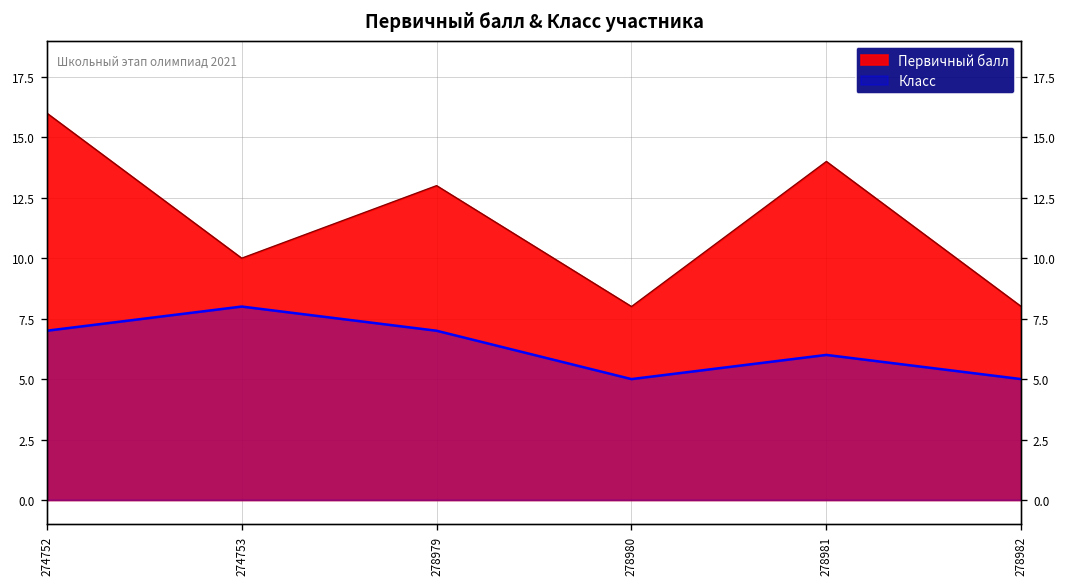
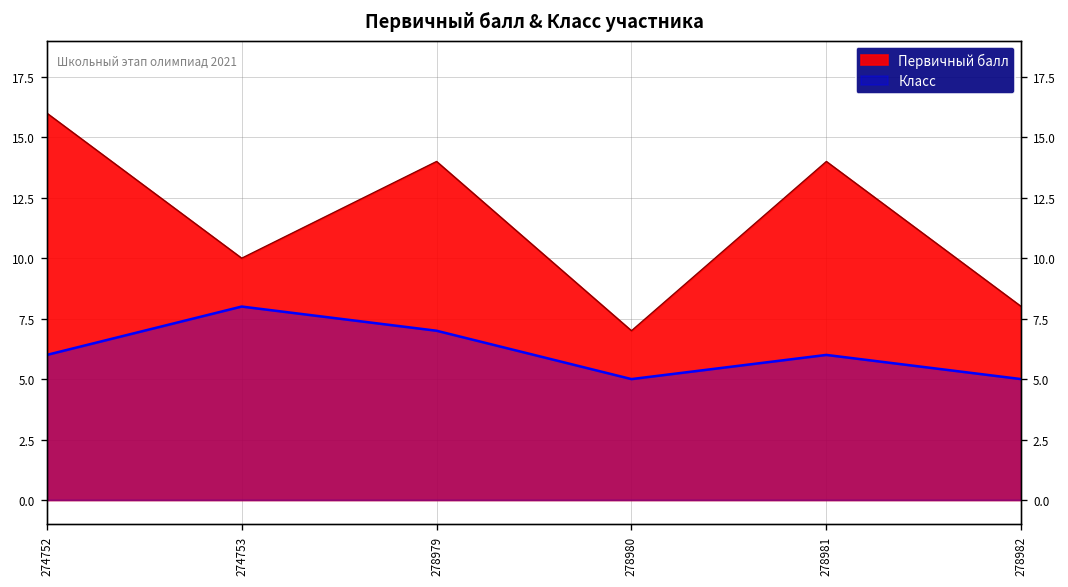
Класс, 274752: 7 -> 6
Первичный балл, 278979: 13 -> 14
Первичный балл, 278980: 8 -> 7
